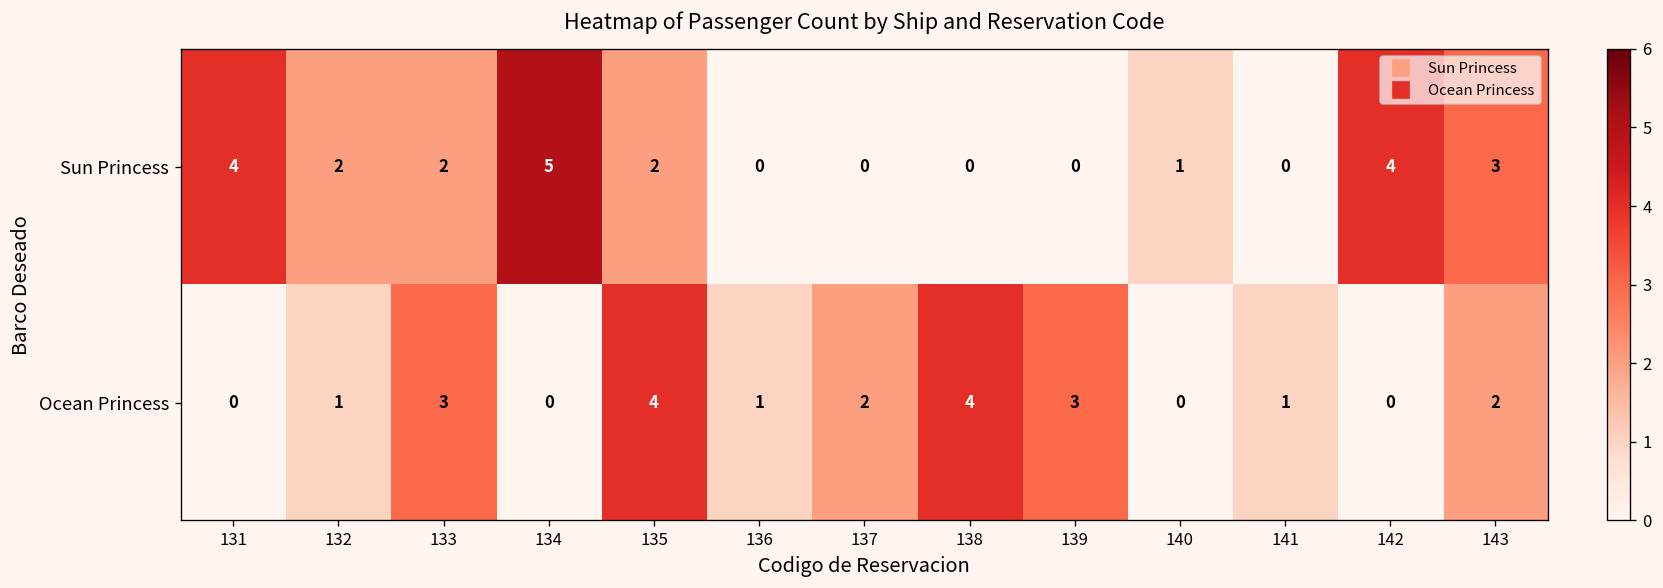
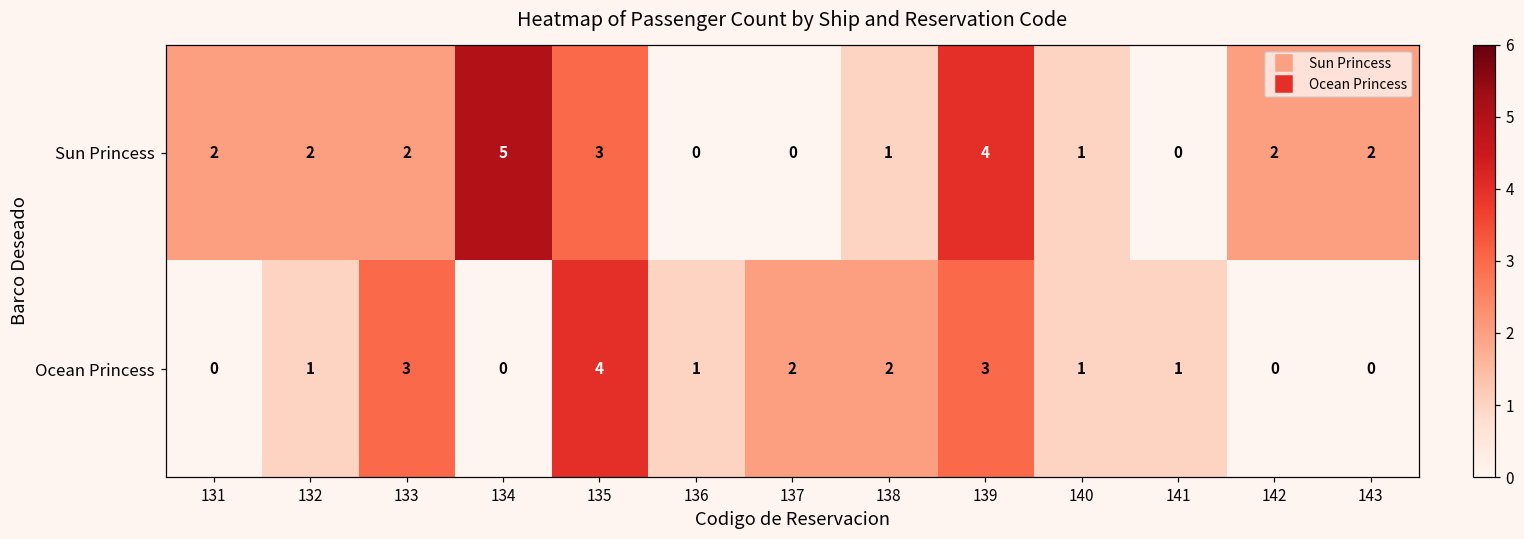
Sun Princess, 131: 4 -> 2
Sun Princess, 135: 2 -> 3
Sun Princess, 138: 0 -> 1
Sun Princess, 139: 0 -> 4
Sun Princess, 142: 4 -> 2
Sun Princess, 143: 3 -> 2
Ocean Princess, 138: 4 -> 2
Ocean Princess, 140: 0 -> 1
Ocean Princess, 143: 2 -> 0
